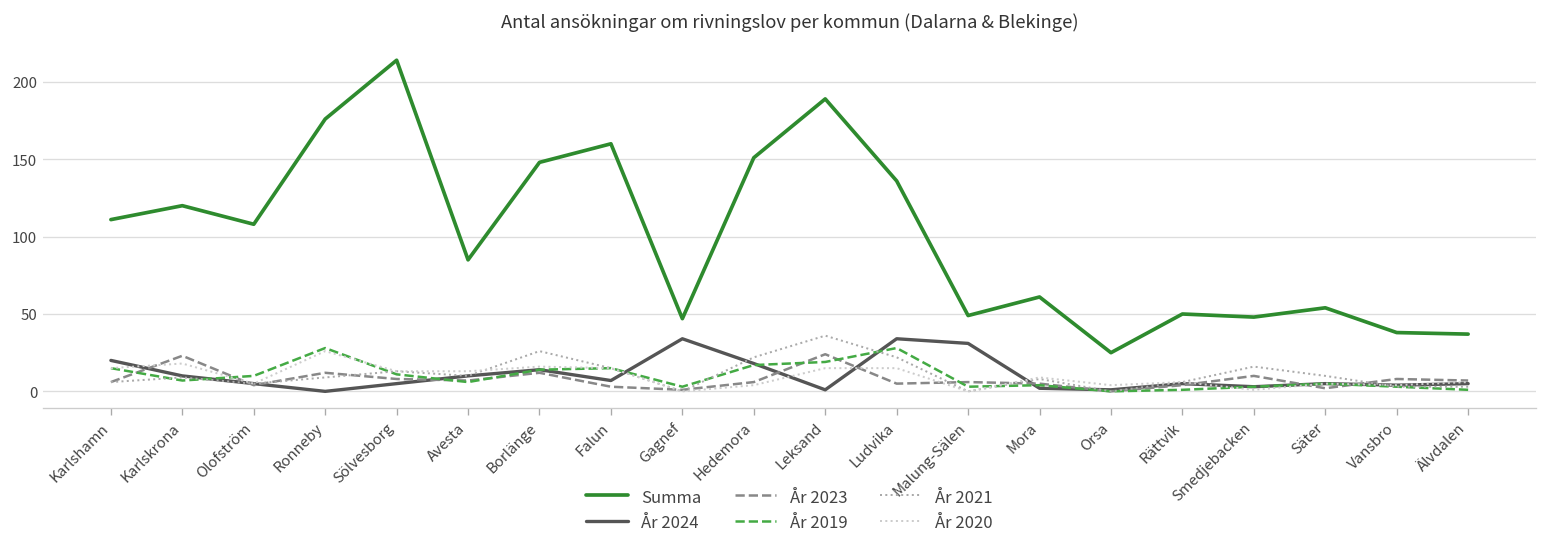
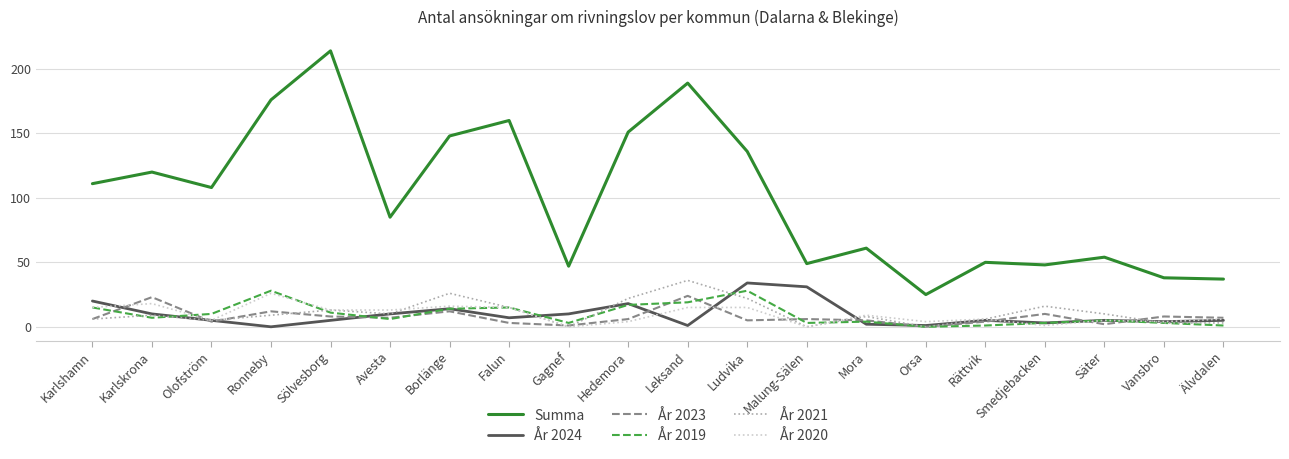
År 2024, Gagnef: 34 -> 10
